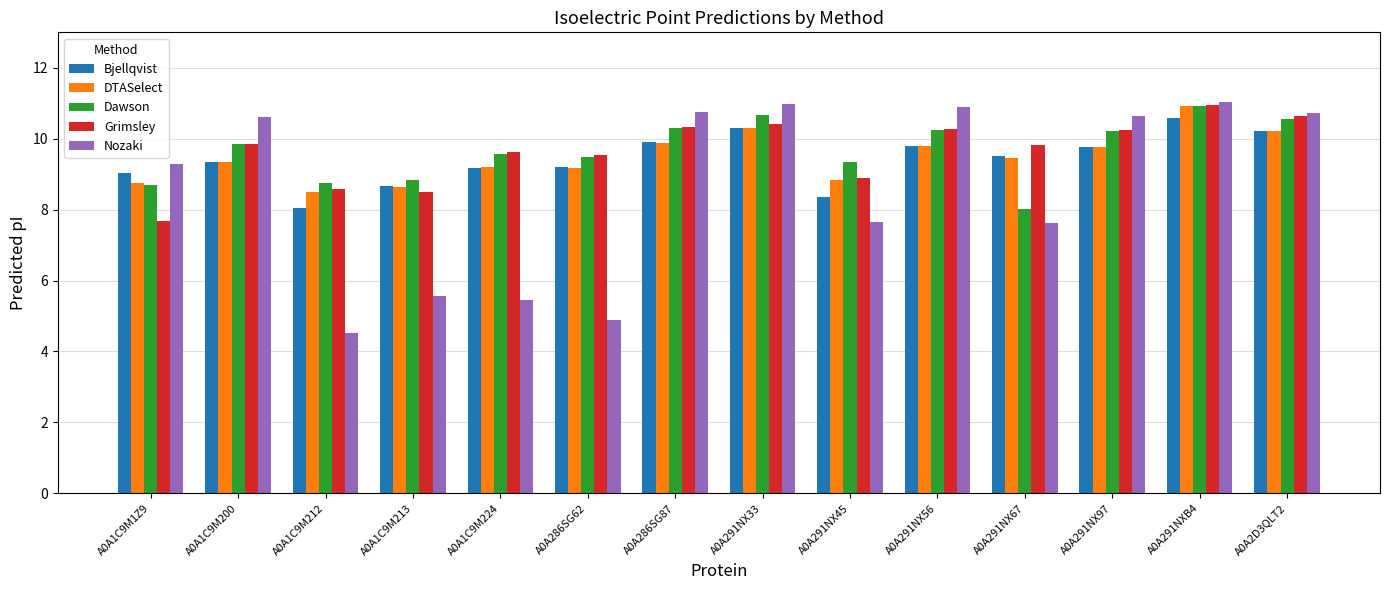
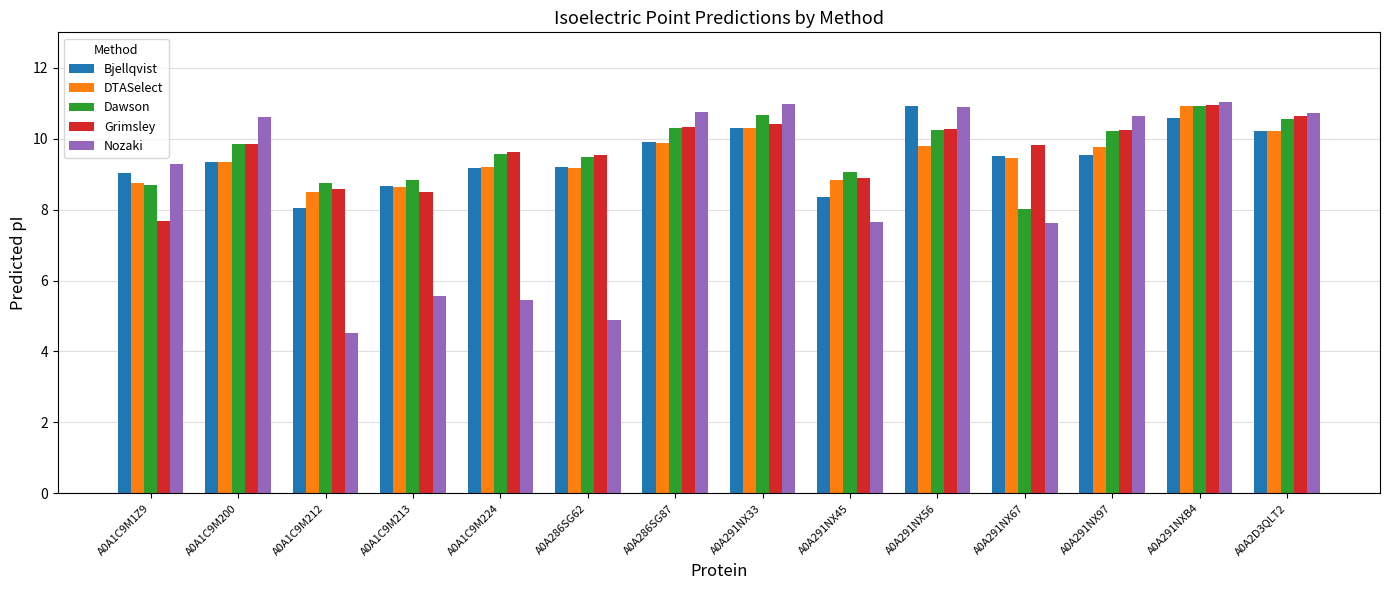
Dawson, A0A291NX45: 9.3 -> 9.1
Bjellqvist, A0A291NX56: 9.8 -> 10.9
Bjellqvist, A0A291NX97: 9.8 -> 9.5
